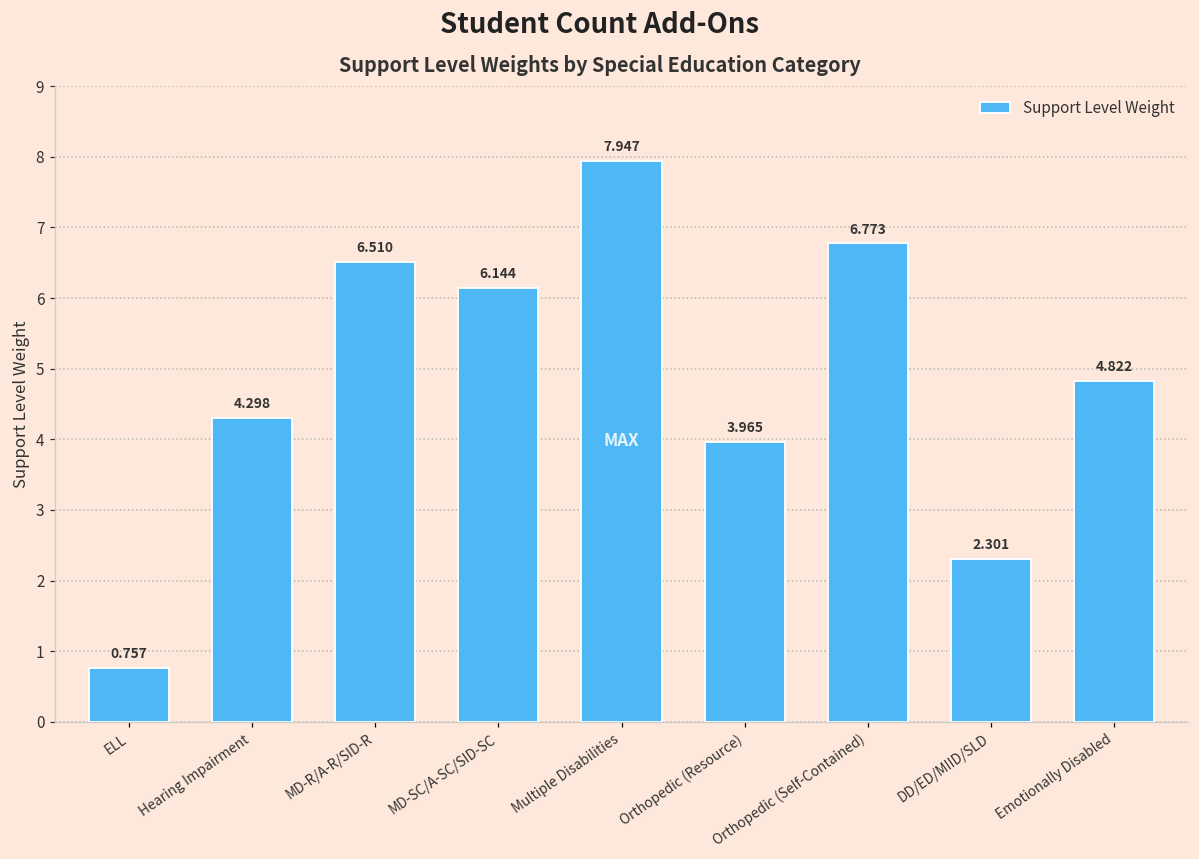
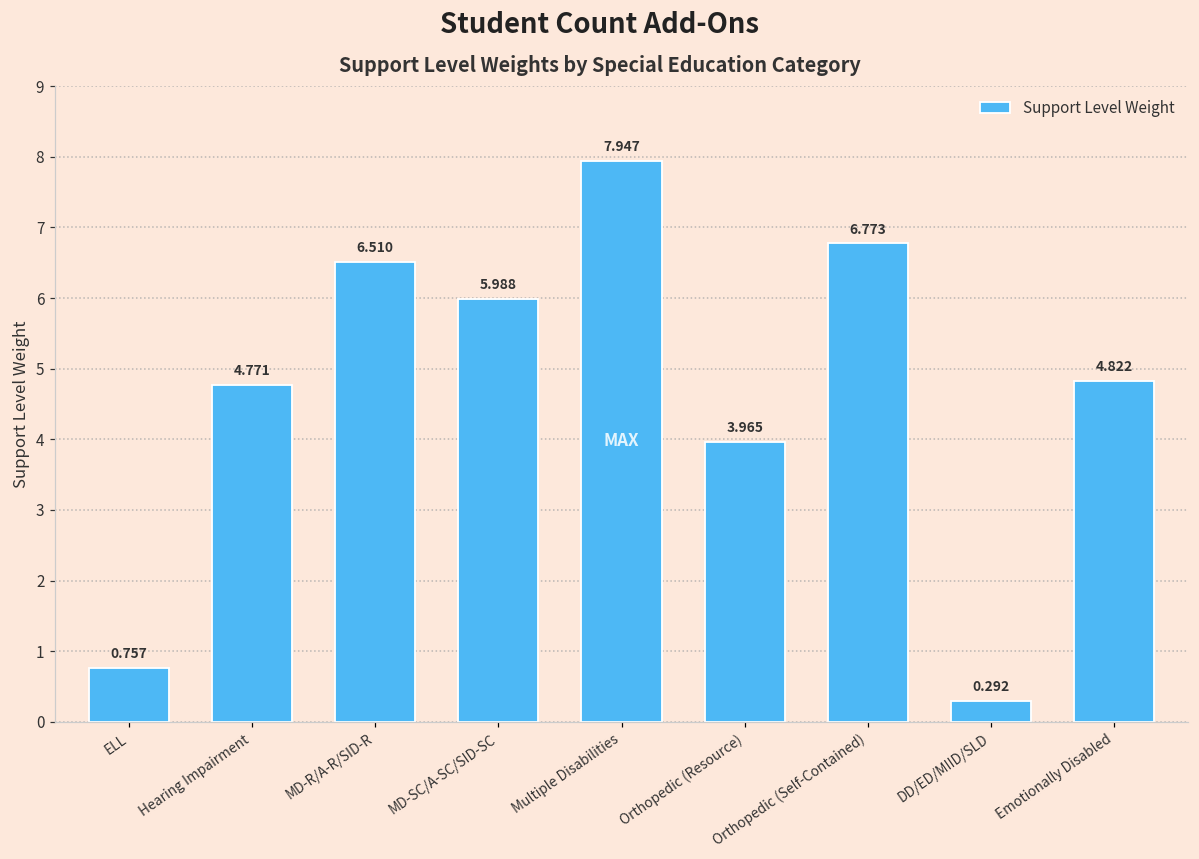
Hearing Impairment: 4.298 -> 4.771
MD-SC/A-SC/SID-SC: 6.144 -> 5.988
DD/ED/MIID/SLD: 2.301 -> 0.292
